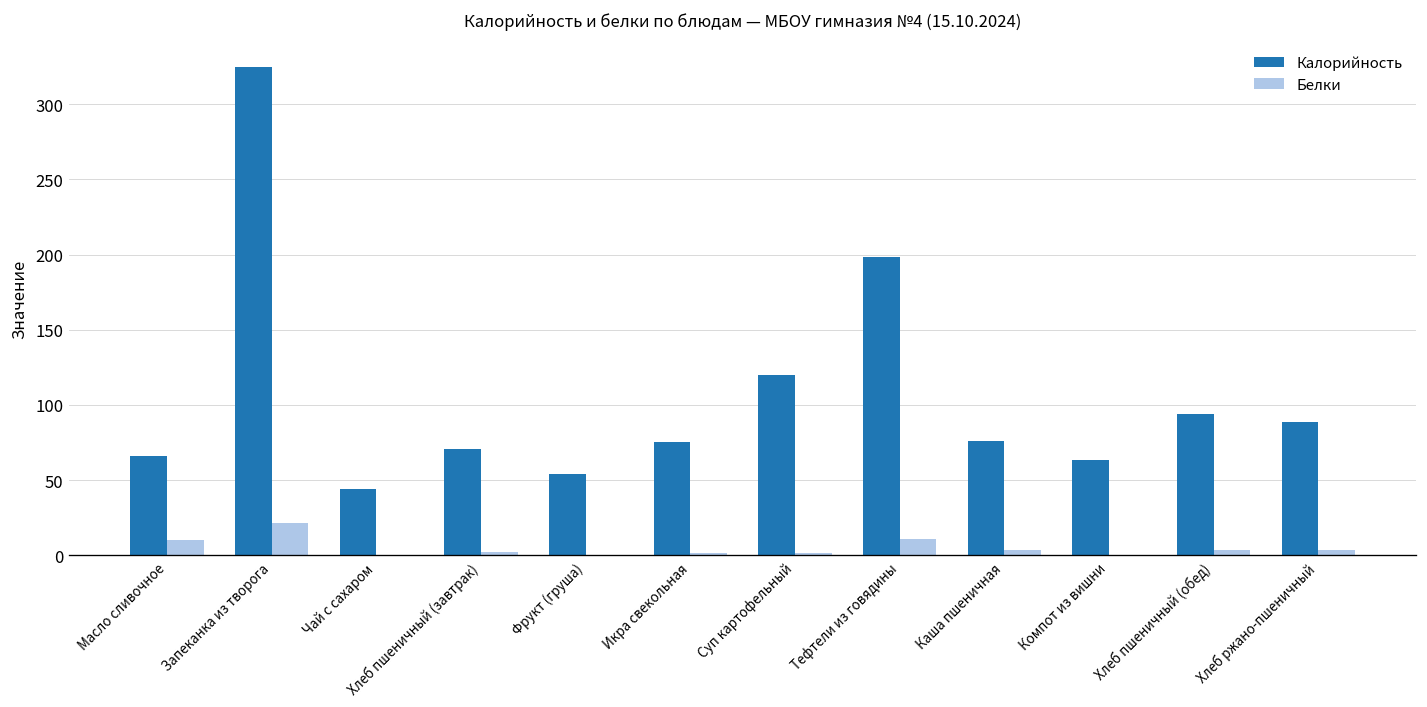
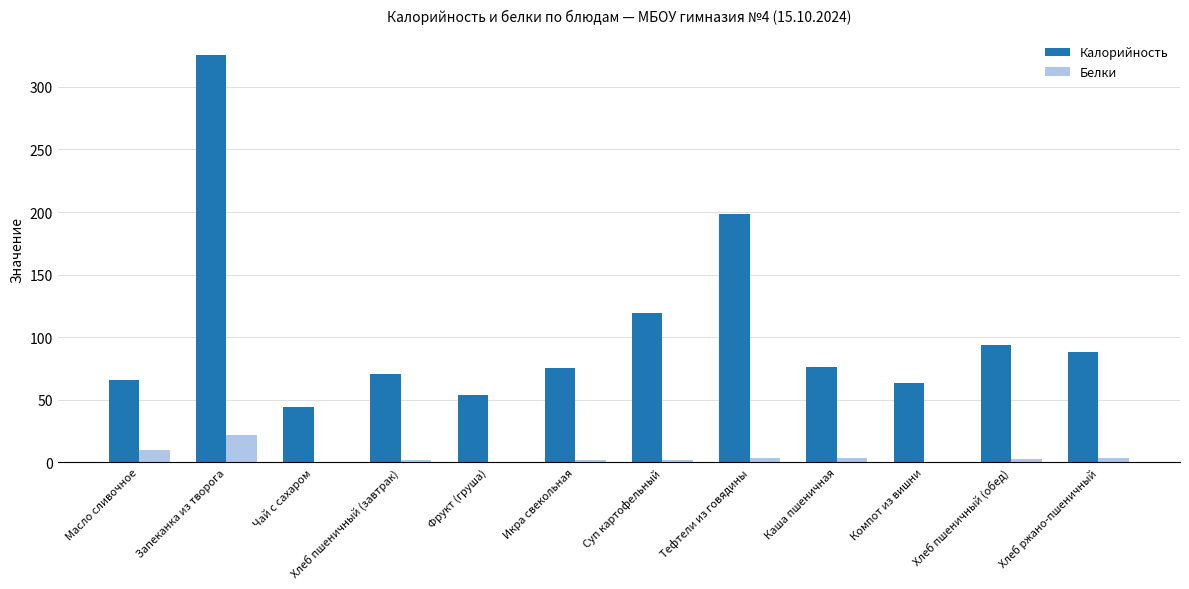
Белки, Тефтели из говядины: 11 -> 4
